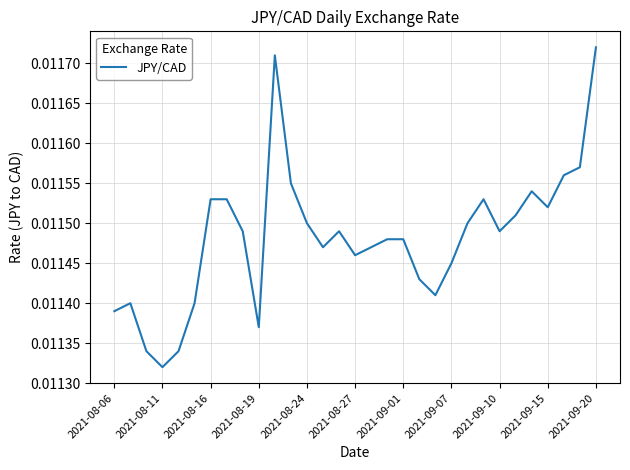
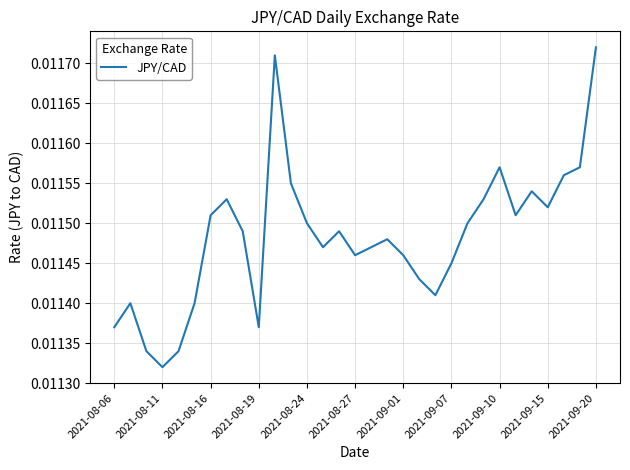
2021-08-06: 0.01139 -> 0.01137
2021-08-16: 0.01153 -> 0.01151
2021-09-01: 0.01148 -> 0.01146
2021-09-10: 0.01149 -> 0.01157
